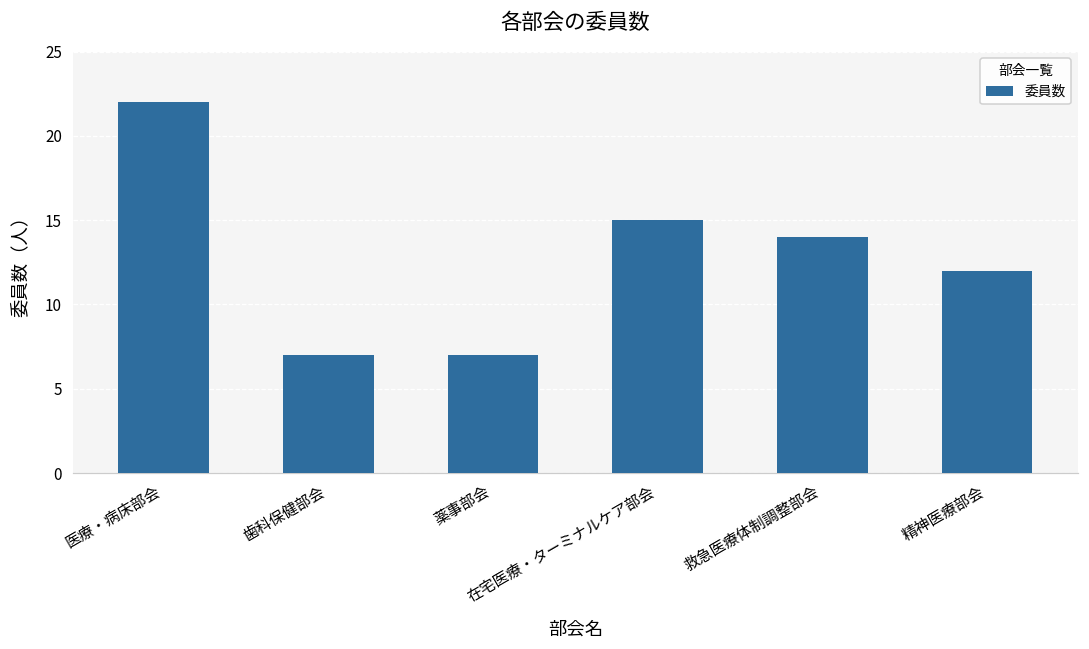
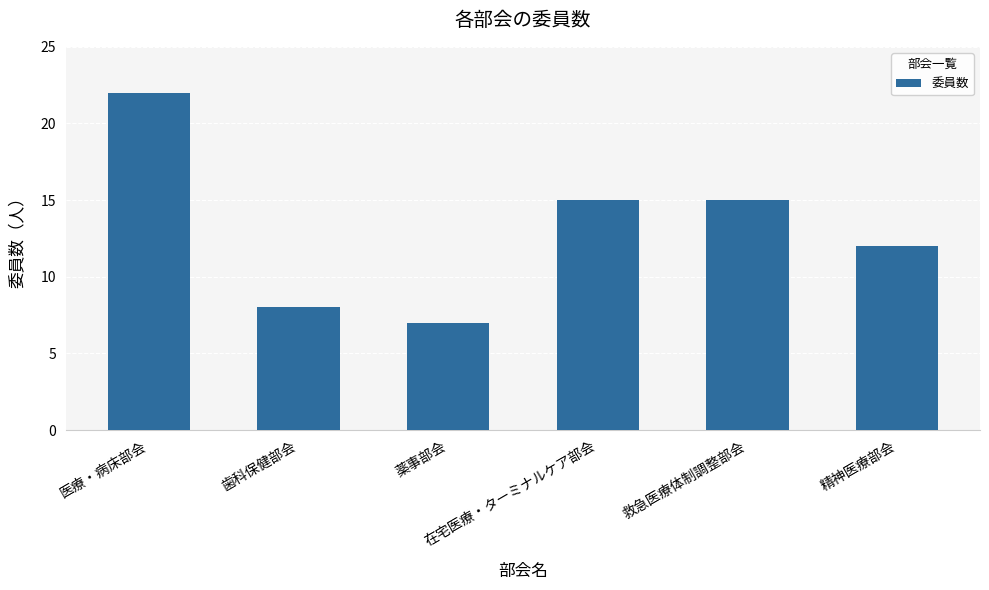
歯科保健部会: 7 -> 8
救急医療体制調整部会: 14 -> 15
